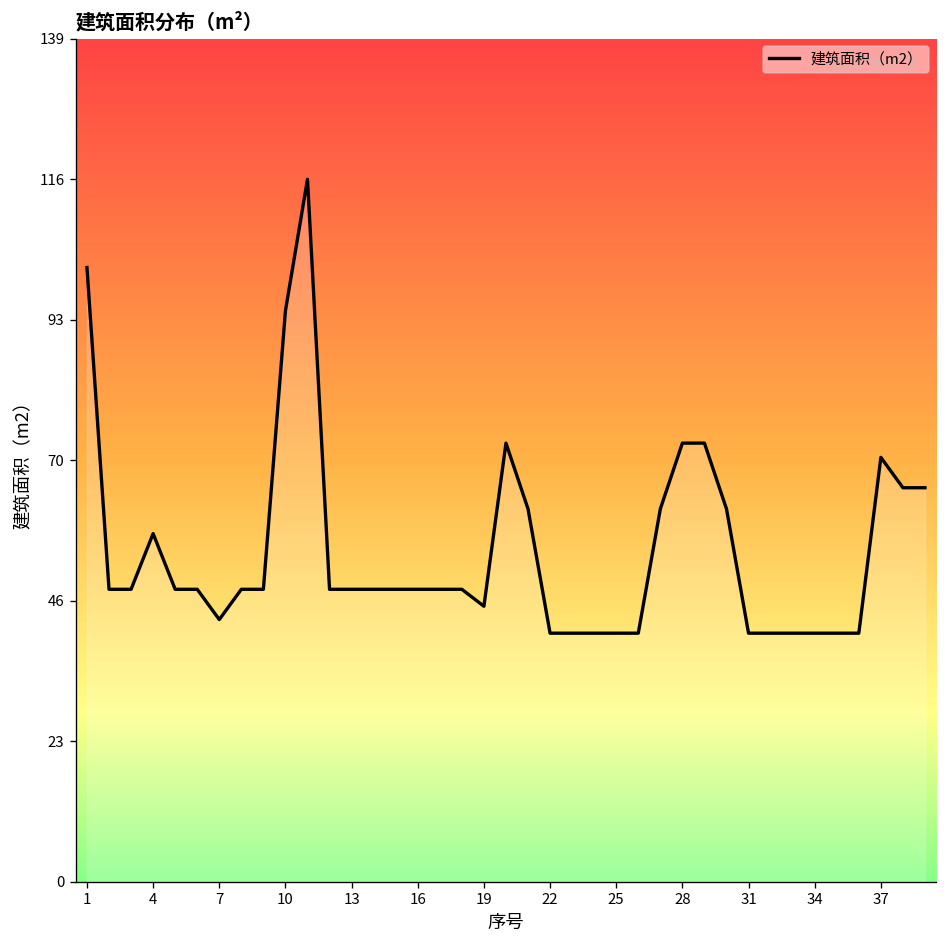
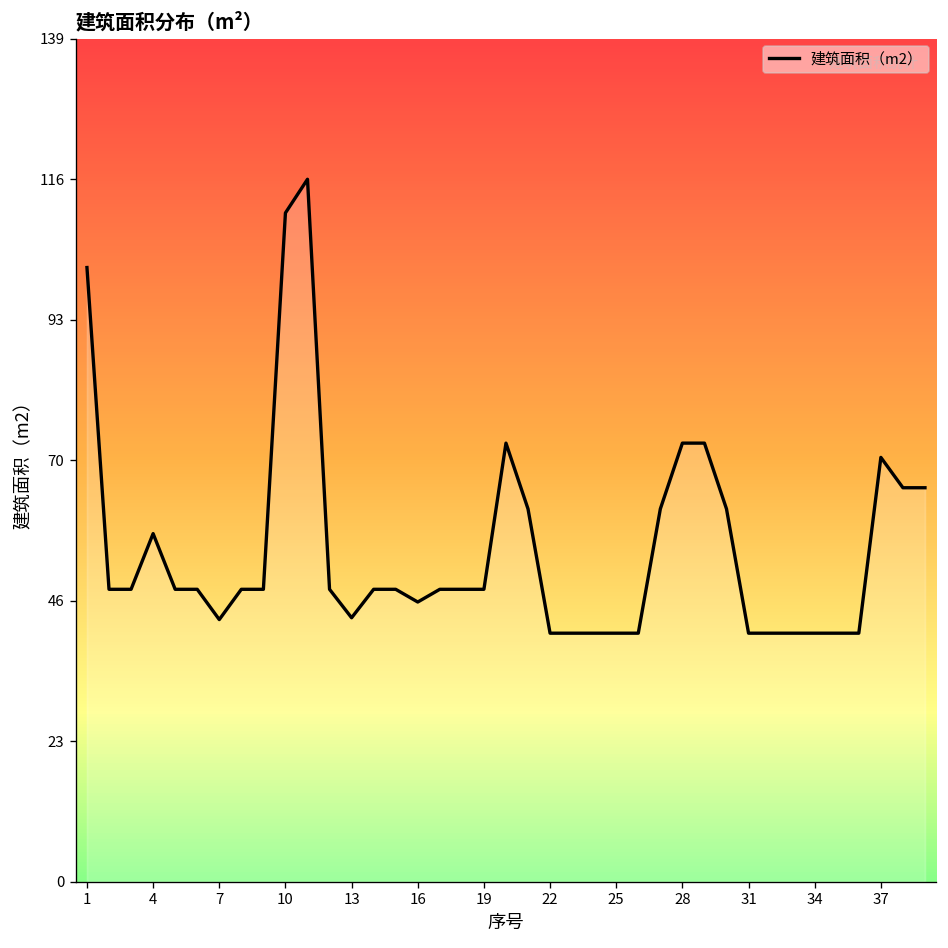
10: 94 -> 110
13: 48 -> 44
16: 48 -> 46
19: 46 -> 48
